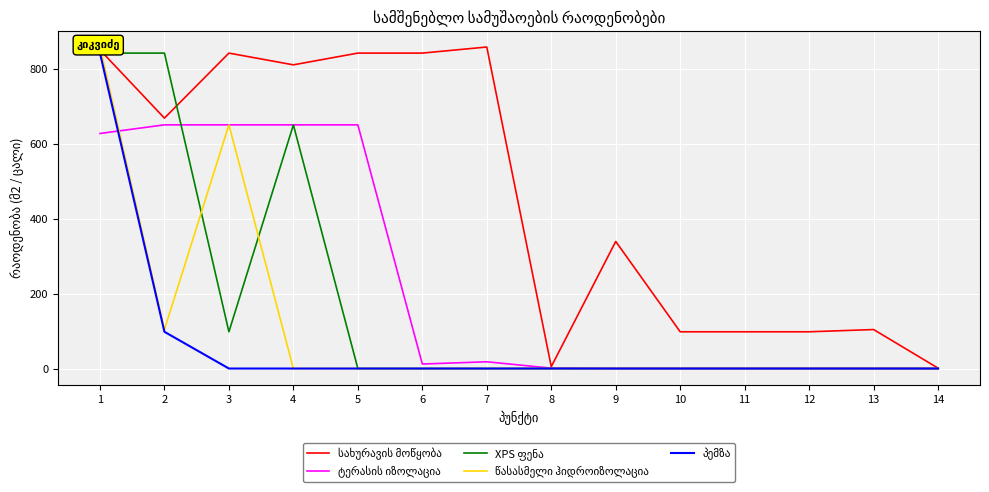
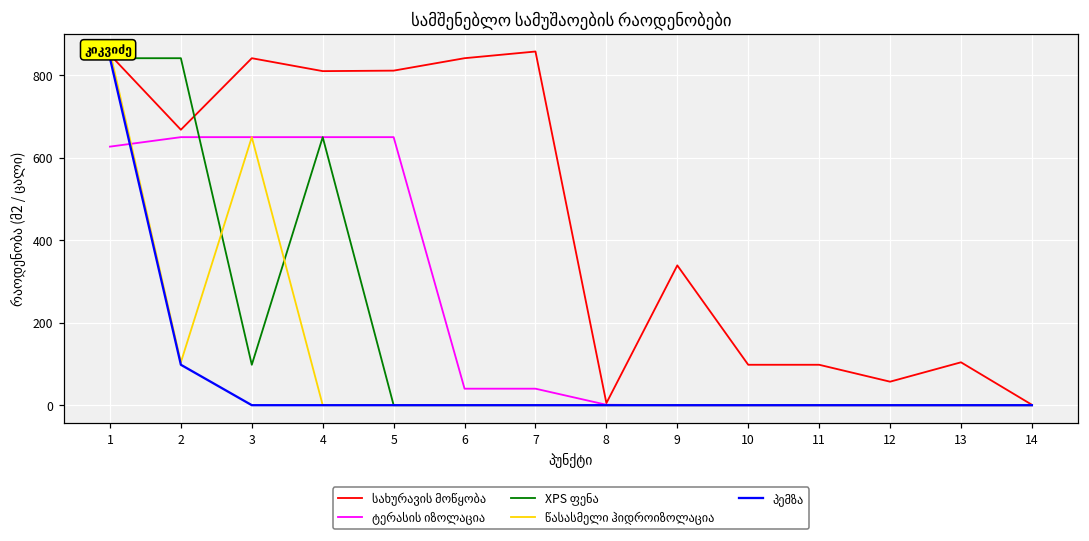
სახურავის მოწყობა, 5: 840 -> 810
ტერასის იზოლაცია, 6: 10 -> 40
ტერასის იზოლაცია, 7: 20 -> 40
სახურავის მოწყობა, 12: 100 -> 60
